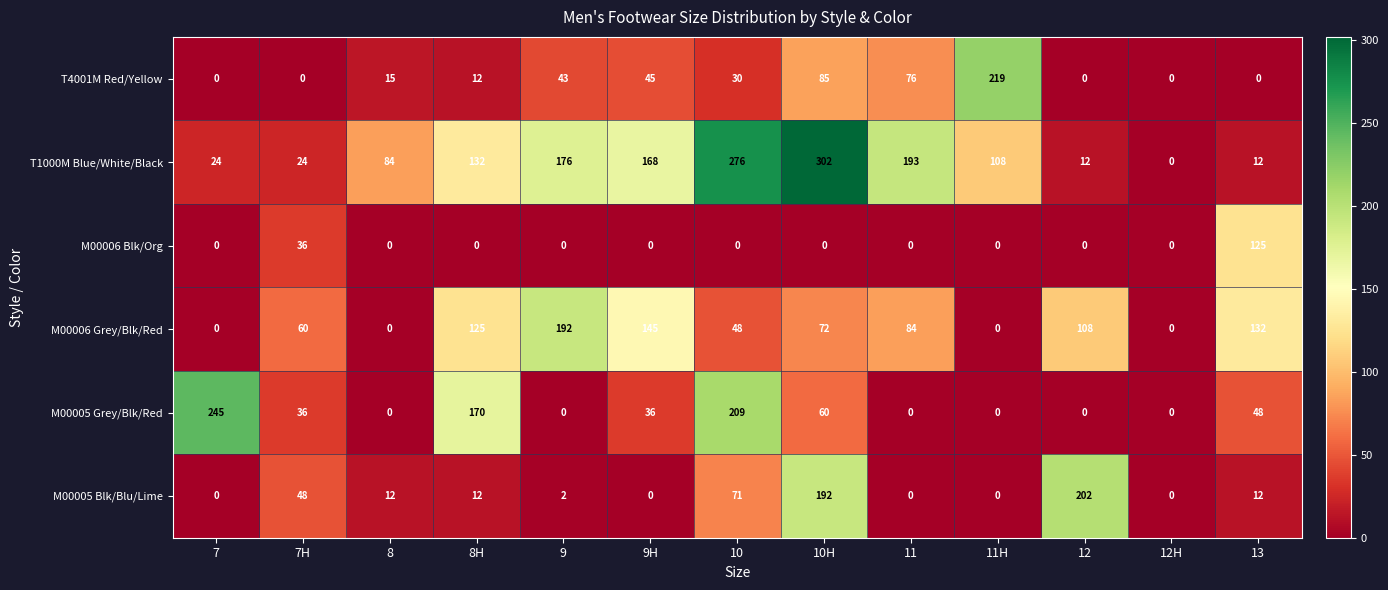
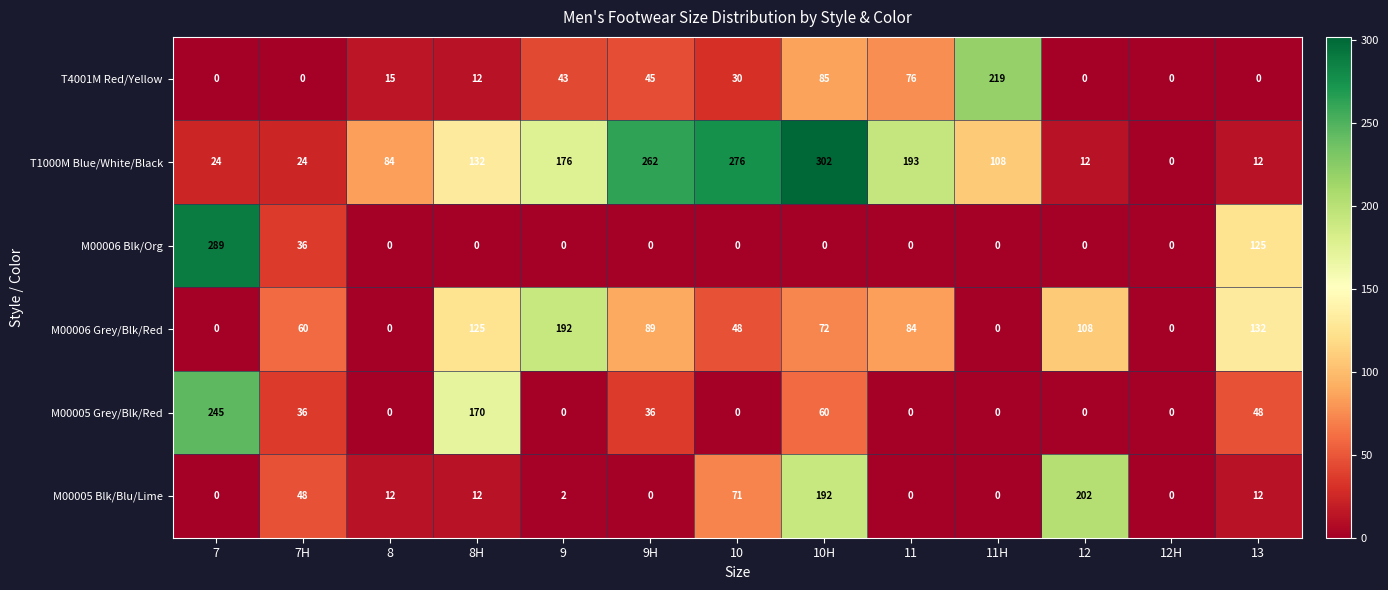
T1000M Blue/White/Black, 9H: 168 -> 262
M00006 Blk/Org, 7: 0 -> 289
M00006 Grey/Blk/Red, 9H: 145 -> 89
M00005 Grey/Blk/Red, 10: 209 -> 0
